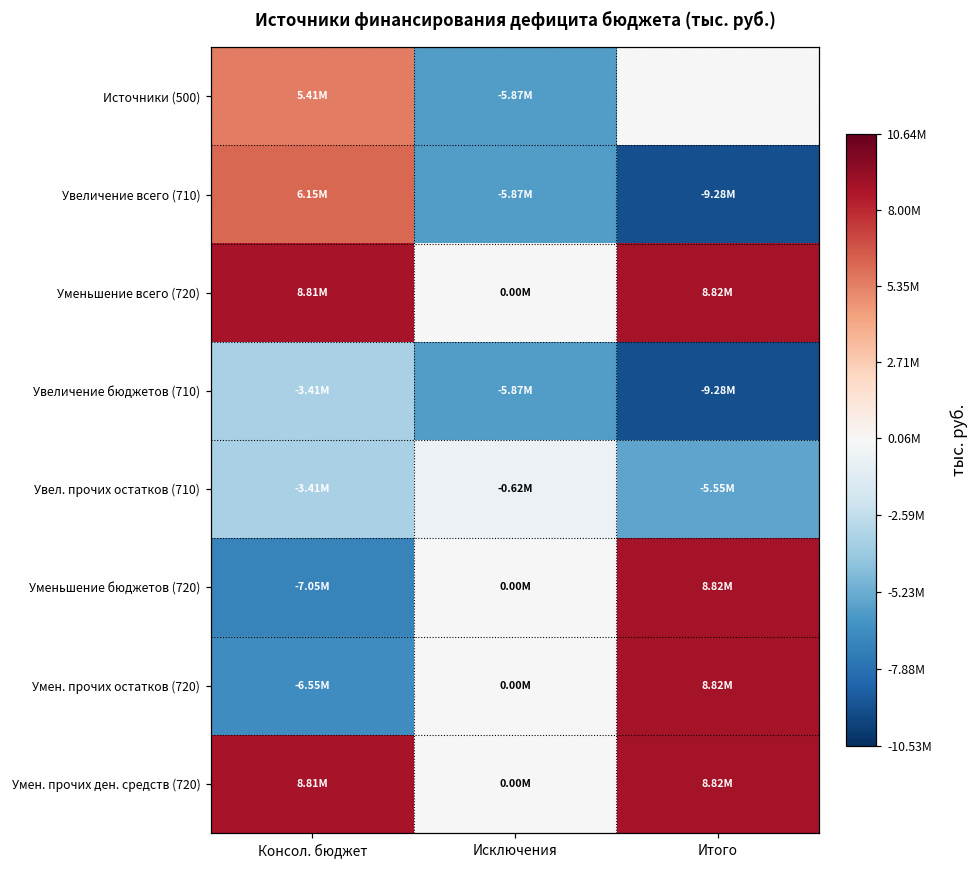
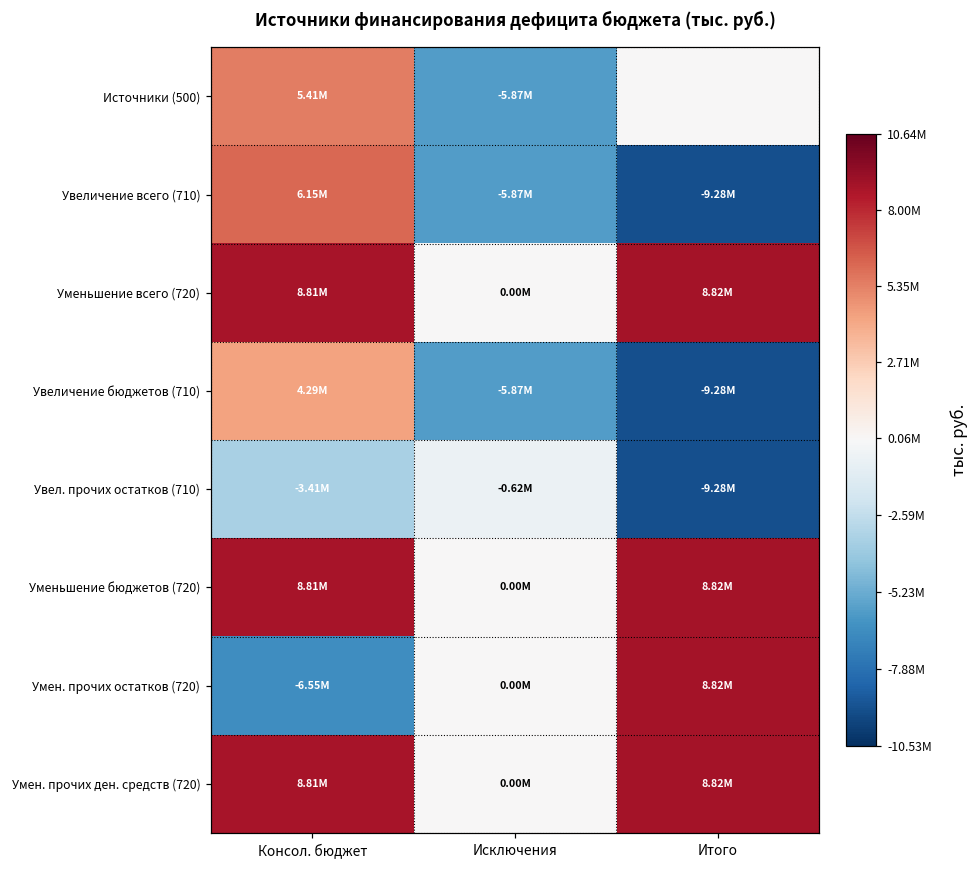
Увеличение бюджетов (710), Консол. бюджет: -3.41M -> 4.29M
Увел. прочих остатков (710), Итого: -5.55M -> -9.28M
Уменьшение бюджетов (720), Консол. бюджет: -7.05M -> 8.81M
